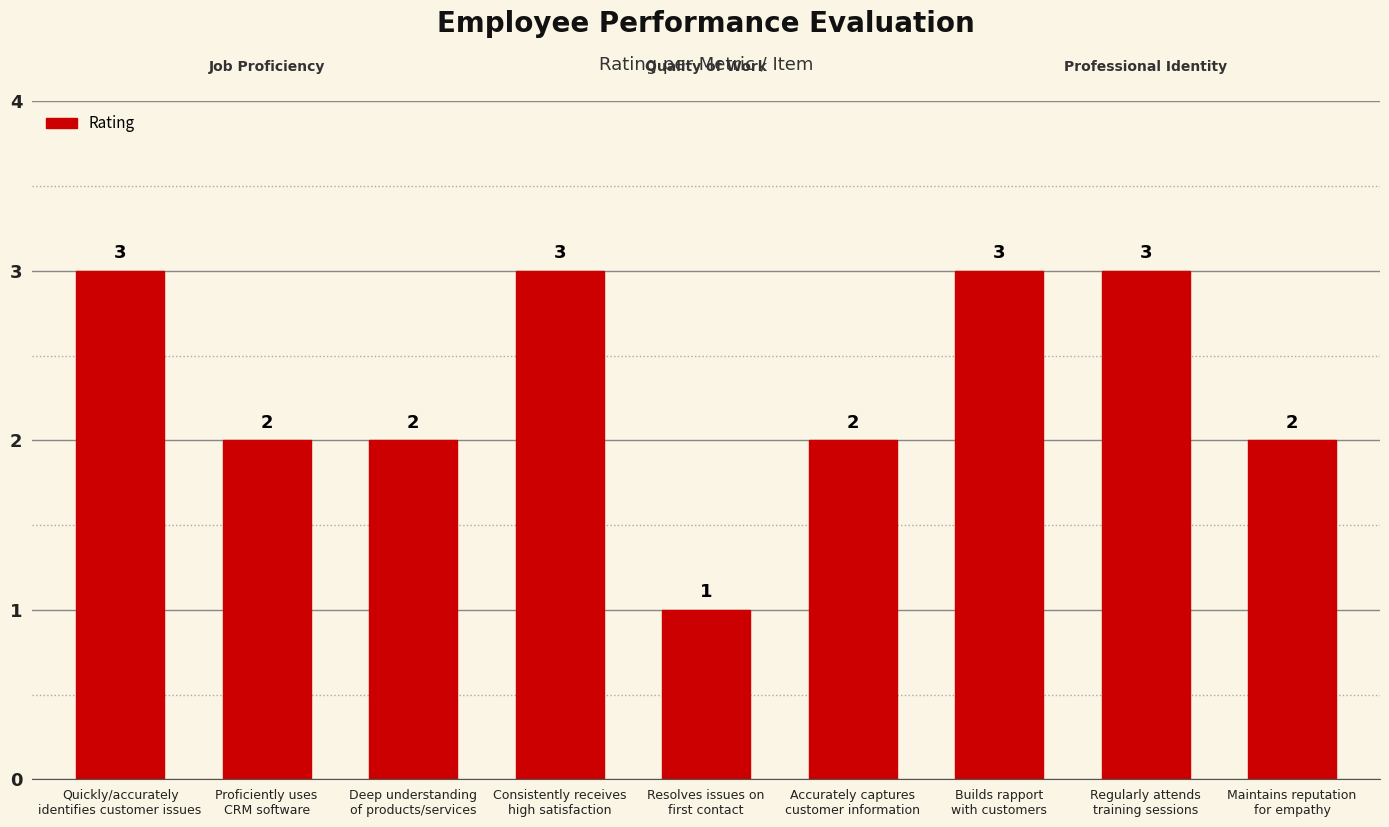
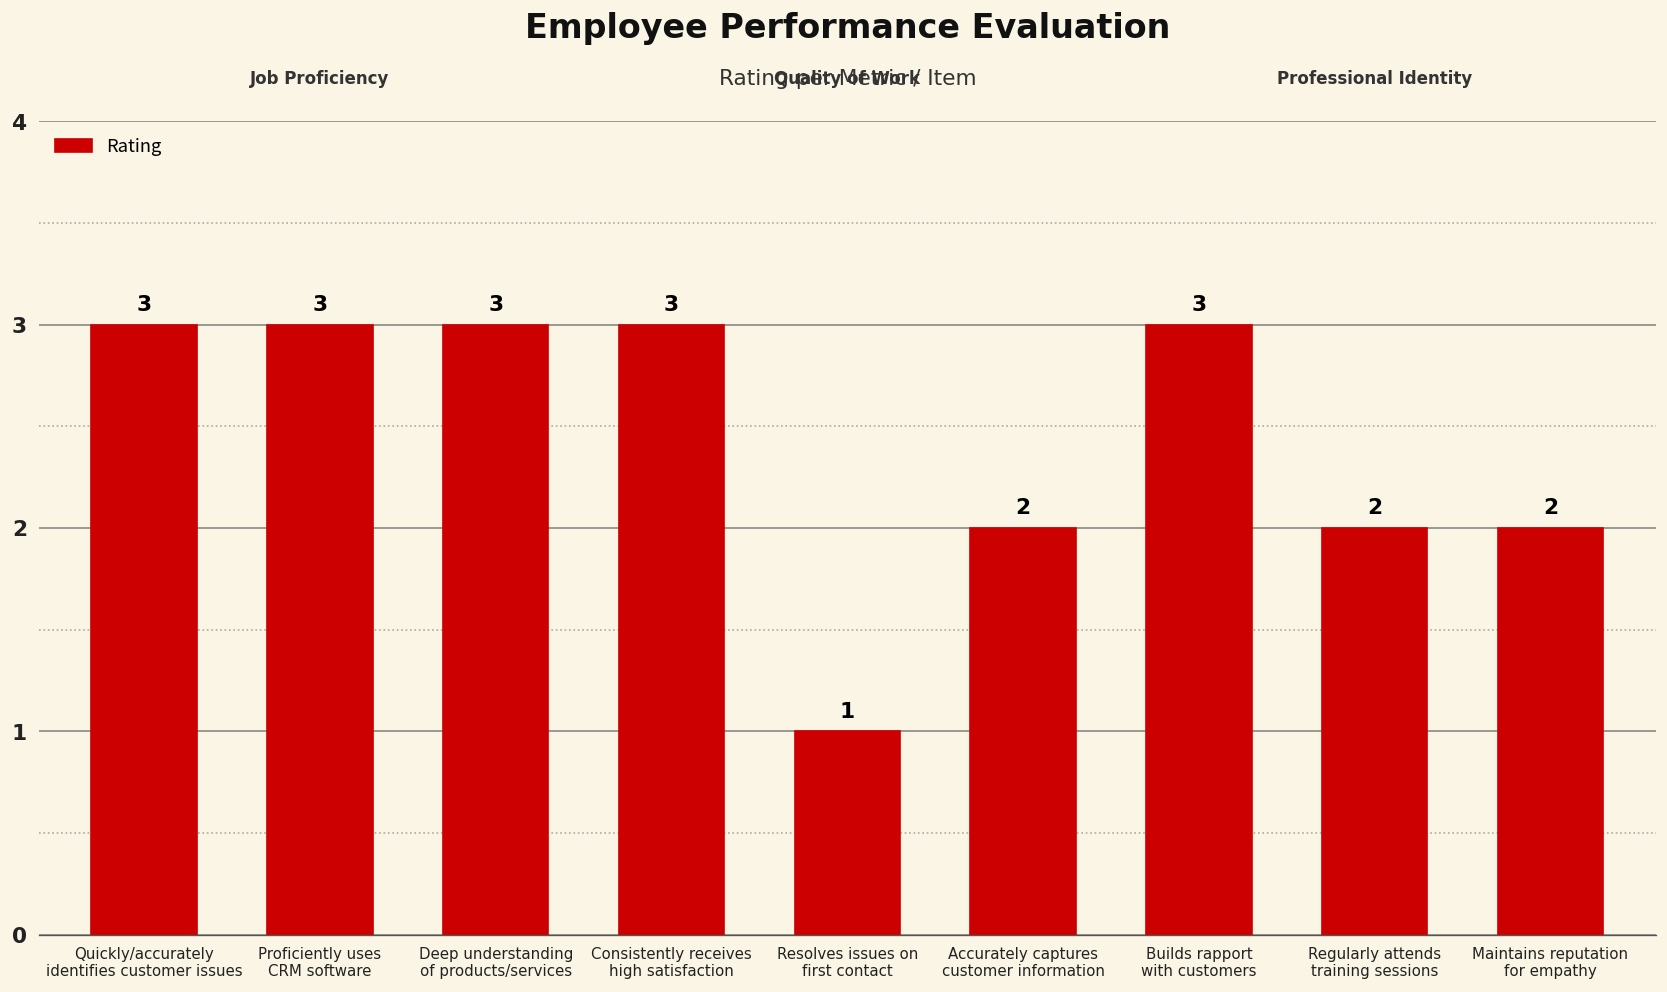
Proficiently uses CRM software: 2 -> 3
Deep understanding of products/services: 2 -> 3
Regularly attends training sessions: 3 -> 2
